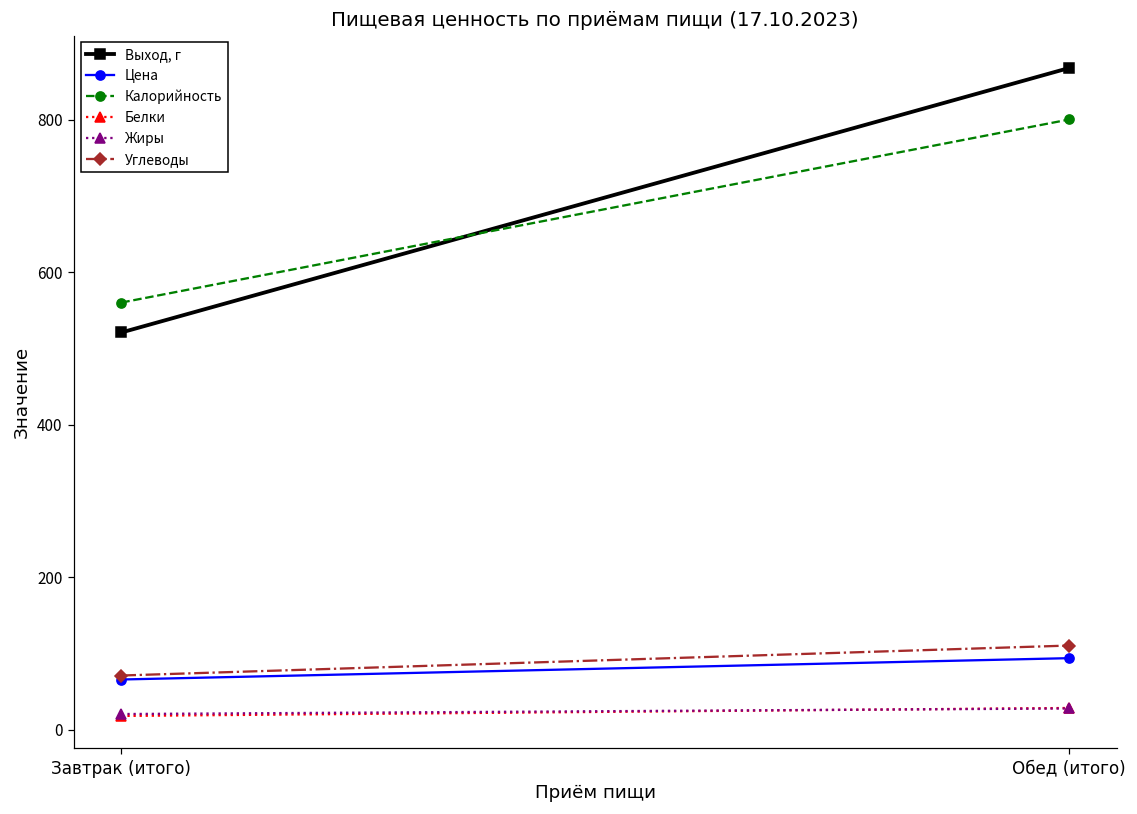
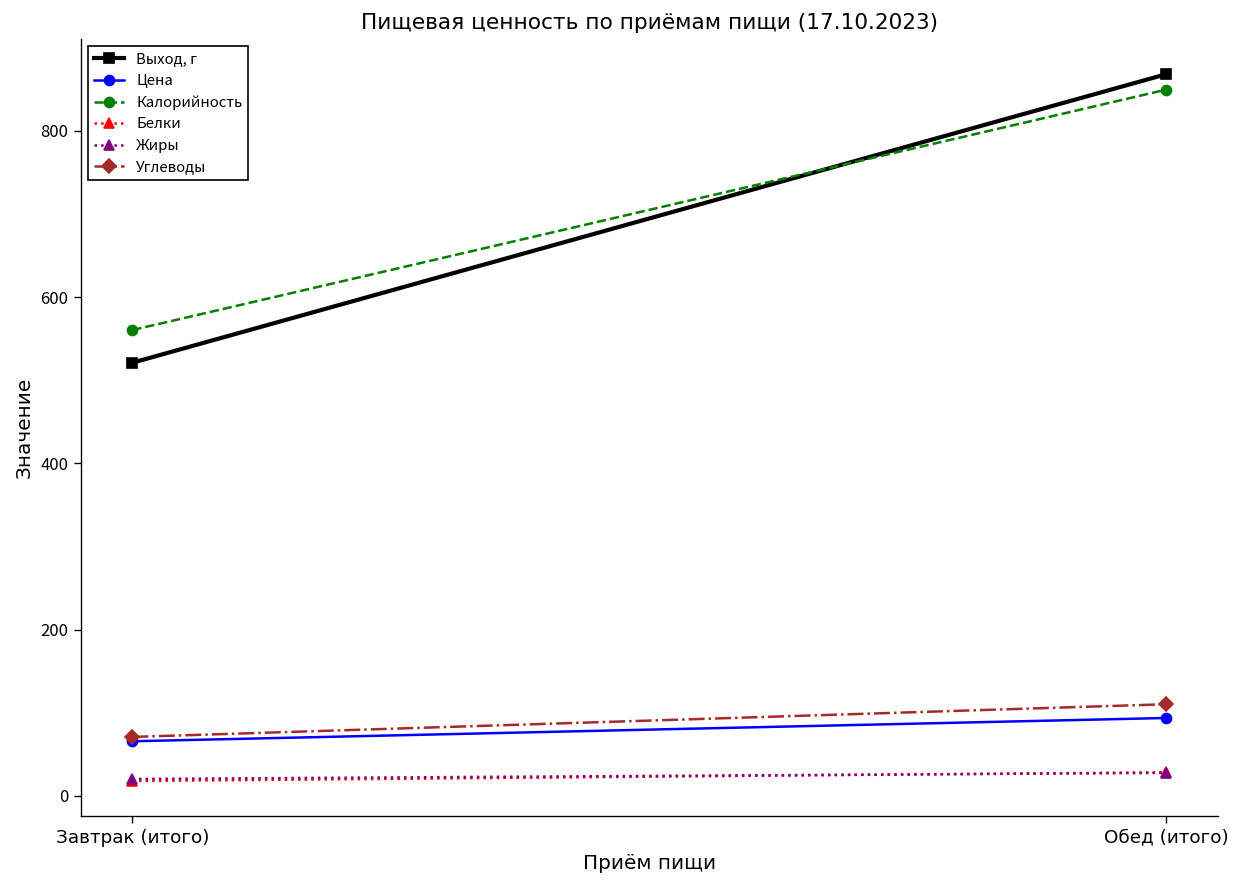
Калорийность, Обед (итого): 800 -> 850
